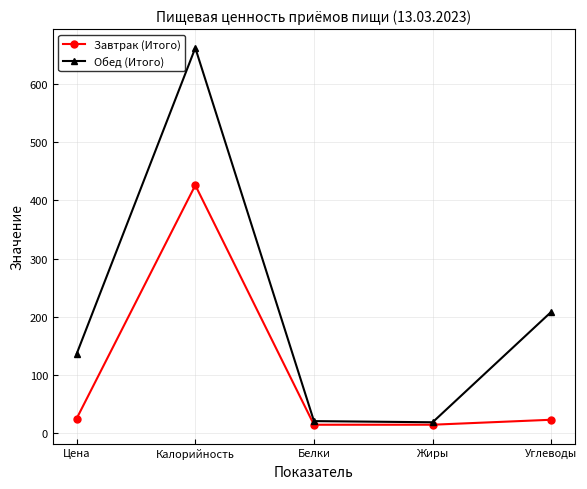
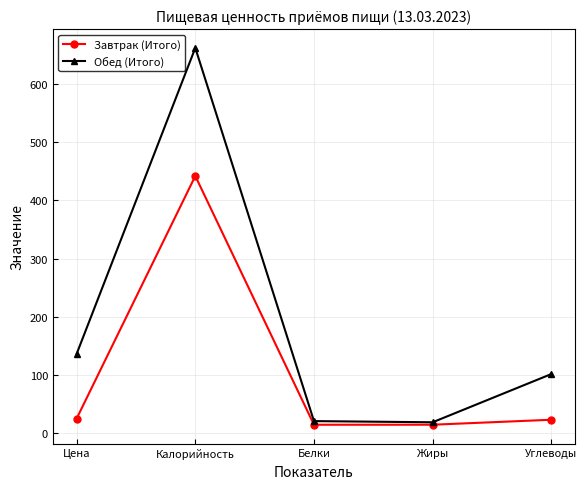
Завтрак (Итого), Калорийность: 430 -> 440
Обед (Итого), Углеводы: 210 -> 100
